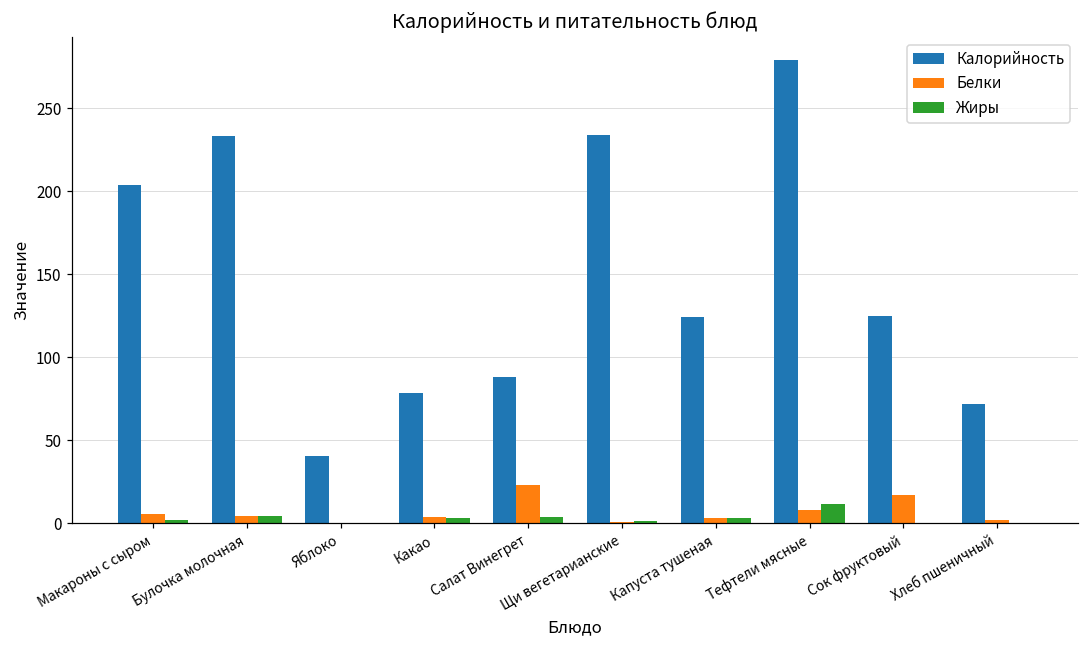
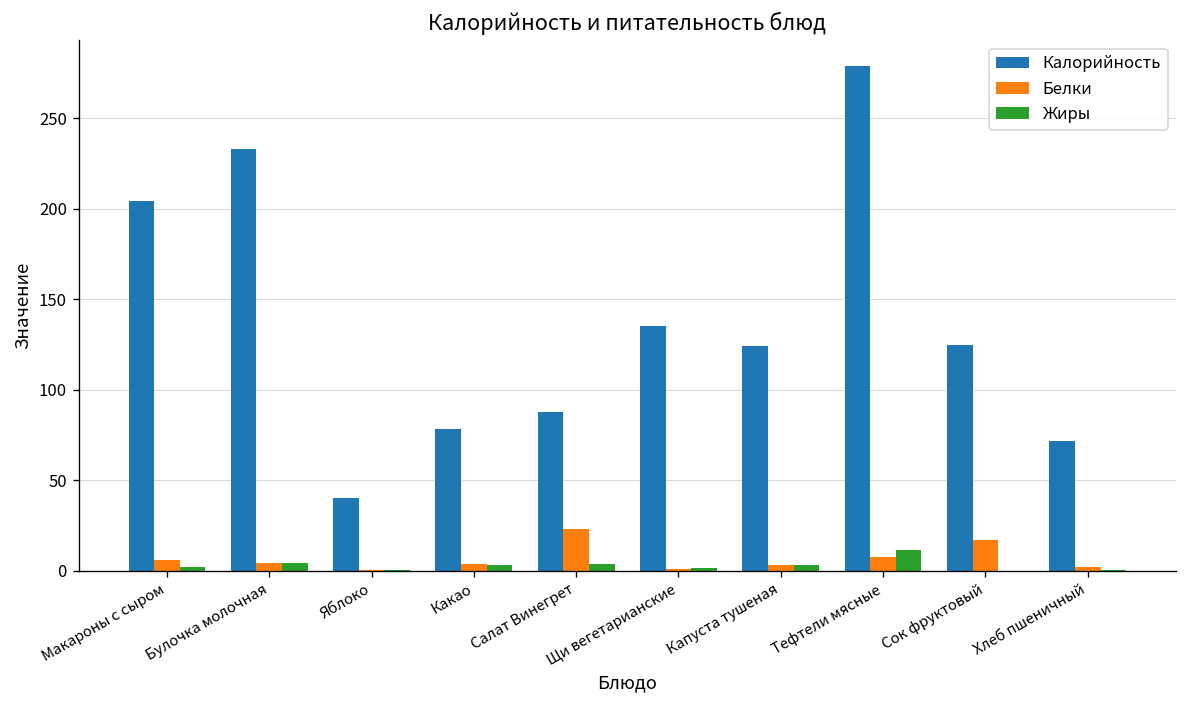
Калорийность, Щи вегетарианские: 234 -> 135
